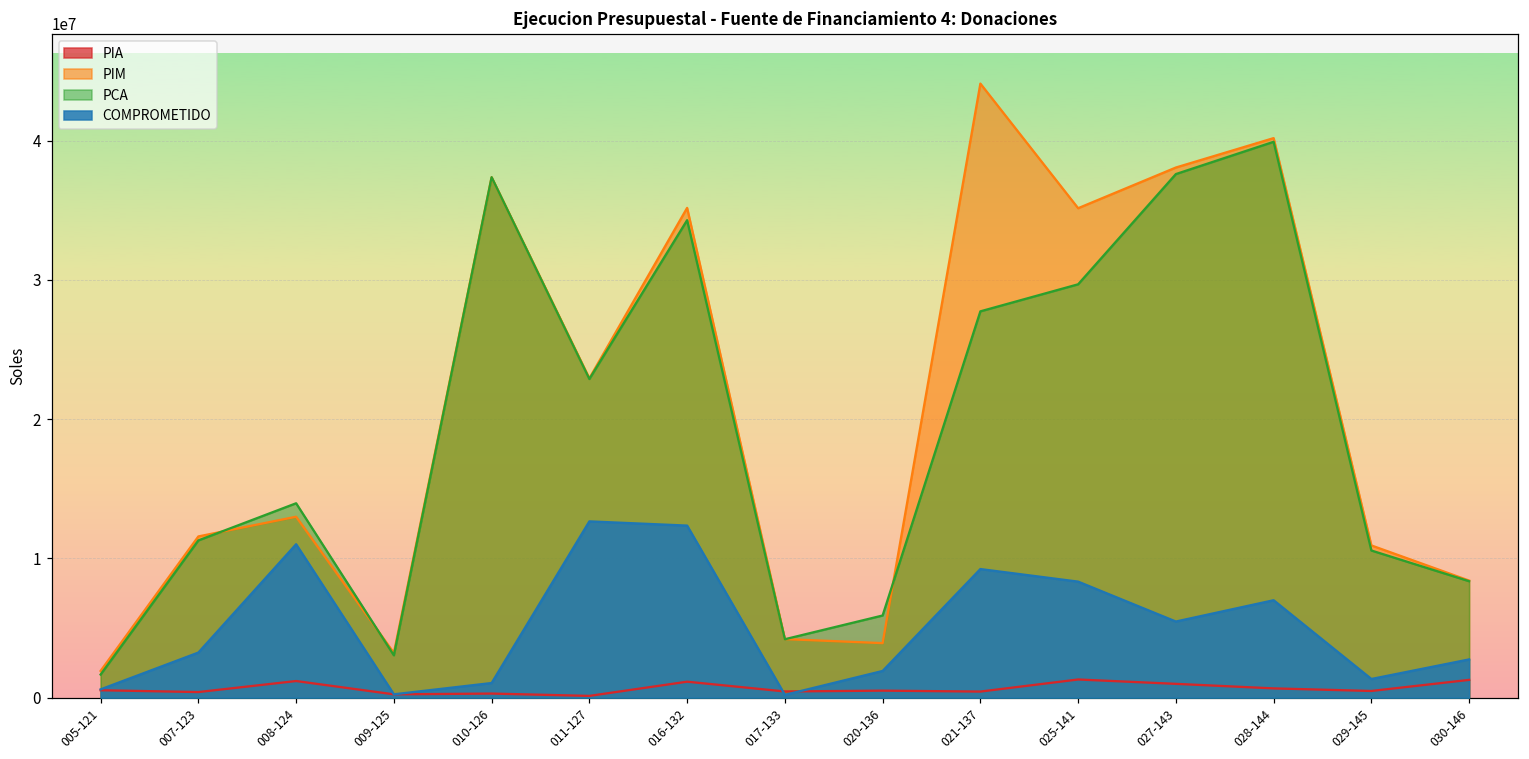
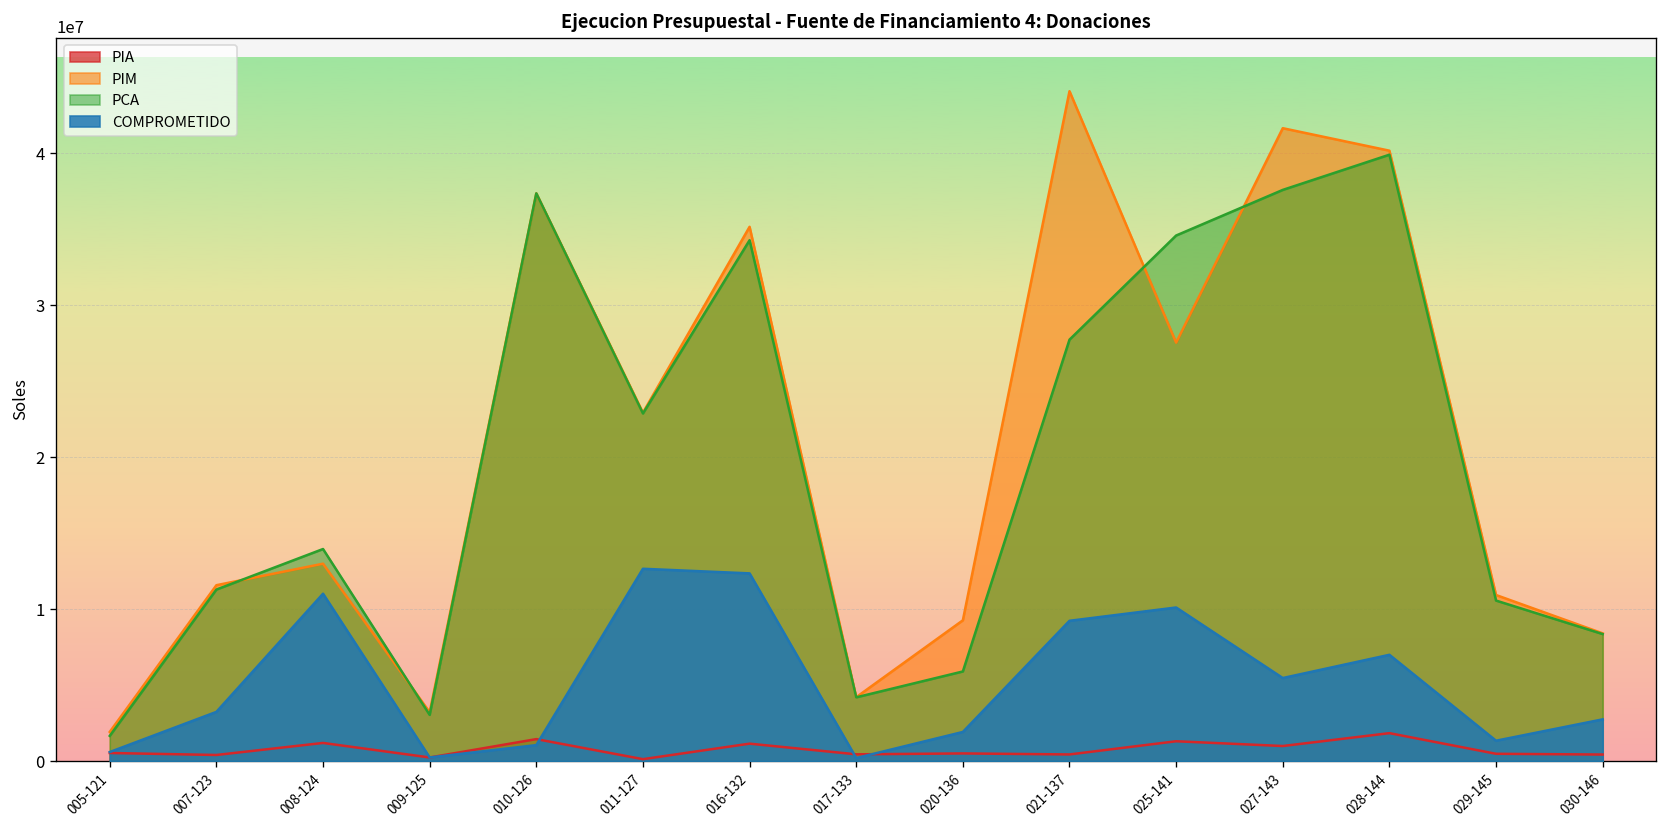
PIA, 010-126: 300000 -> 1400000
PIM, 020-136: 3900000 -> 9300000
PIM, 025-141: 35100000 -> 27500000
PCA, 025-141: 29700000 -> 34600000
COMPROMETIDO, 025-141: 8300000 -> 10100000
PIM, 027-143: 38100000 -> 41700000
PIA, 028-144: 700000 -> 1800000
PIA, 030-146: 1300000 -> 400000
